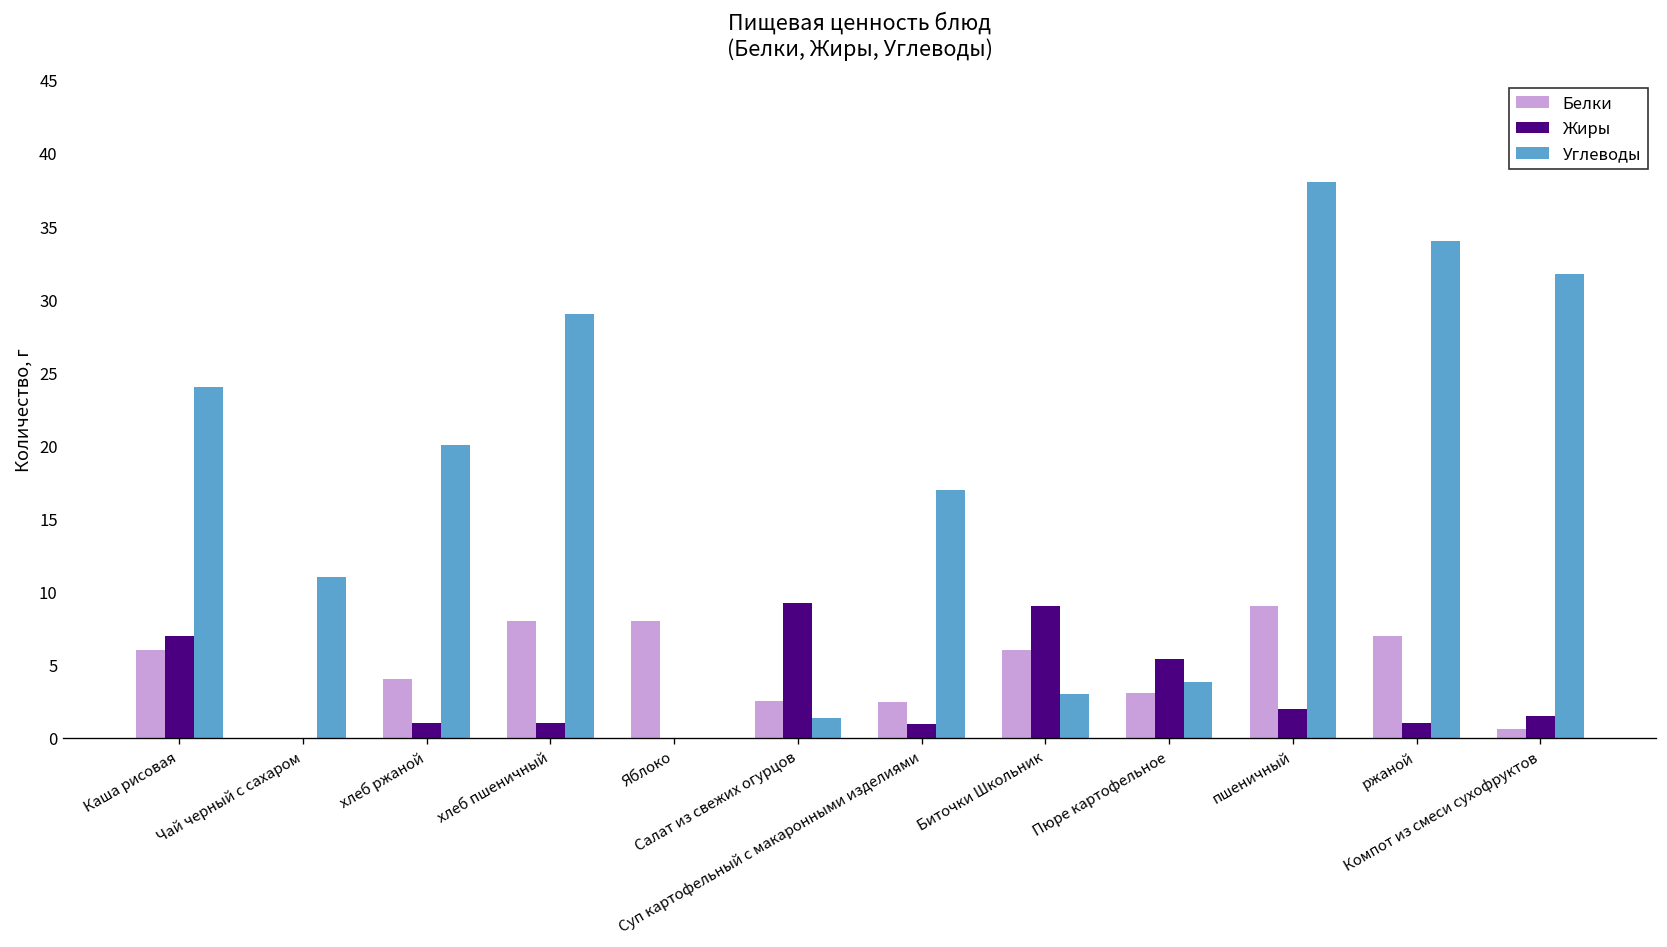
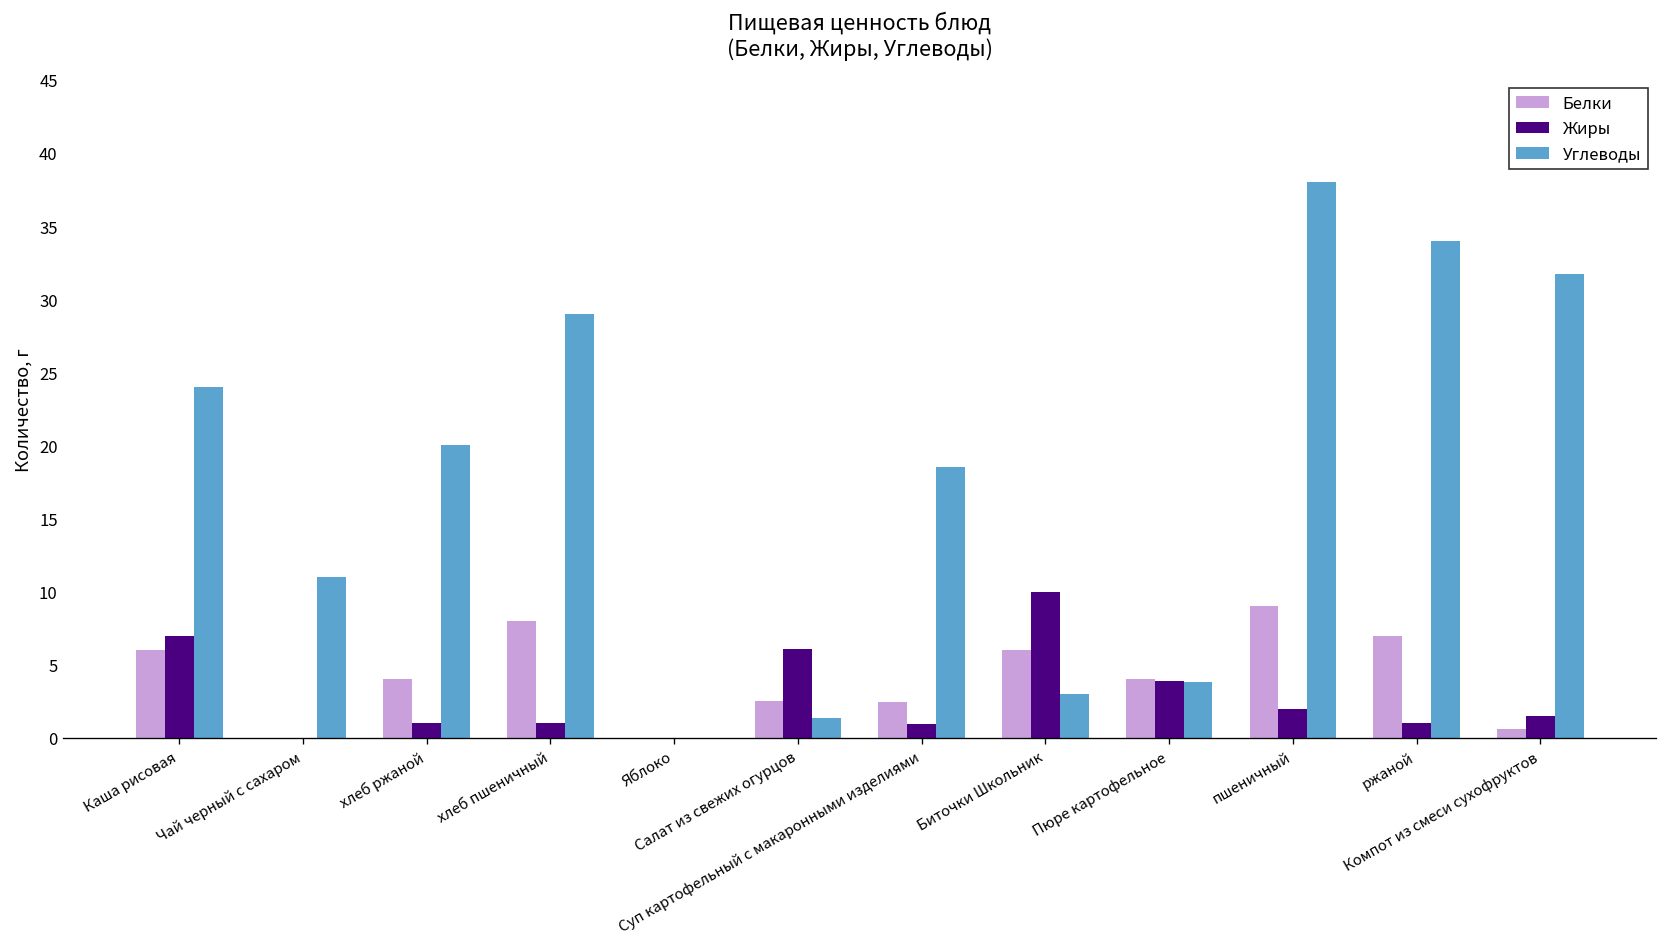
Белки, Яблоко: 8 -> 0
Жиры, Салат из свежих огурцов: 9.3 -> 6.1
Углеводы, Суп картофельный с макаронными изделиями: 16.9 -> 18.6
Жиры, Биточки Школьник: 9 -> 10
Белки, Пюре картофельное: 3.1 -> 4.0
Жиры, Пюре картофельное: 5.4 -> 3.9
